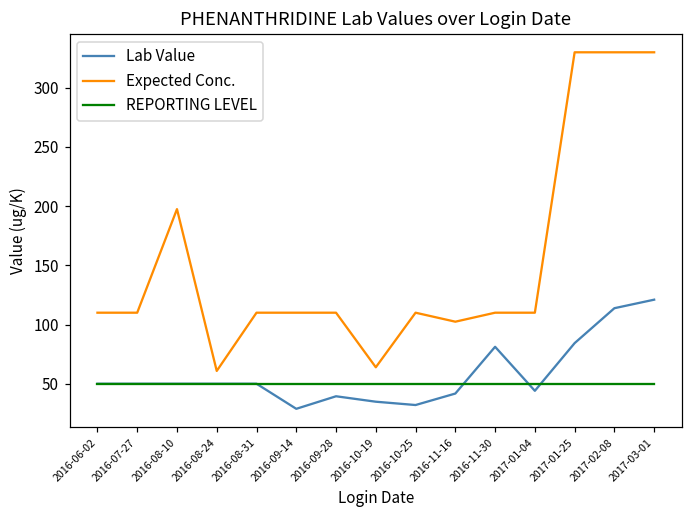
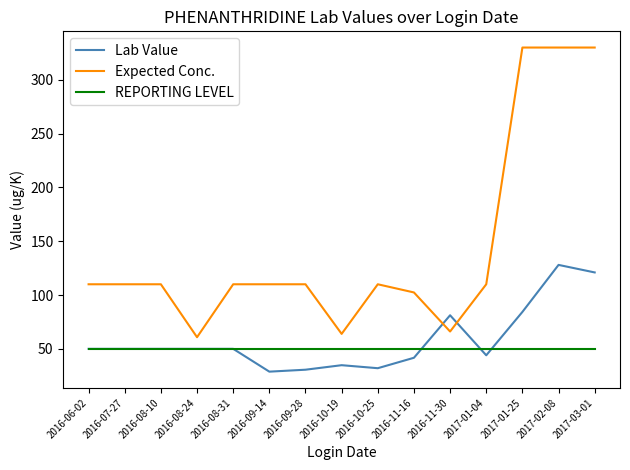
Expected Conc., 2016-08-10: 198 -> 110
Lab Value, 2016-09-28: 39 -> 31
Expected Conc., 2016-11-30: 110 -> 66
Lab Value, 2017-02-08: 114 -> 128
